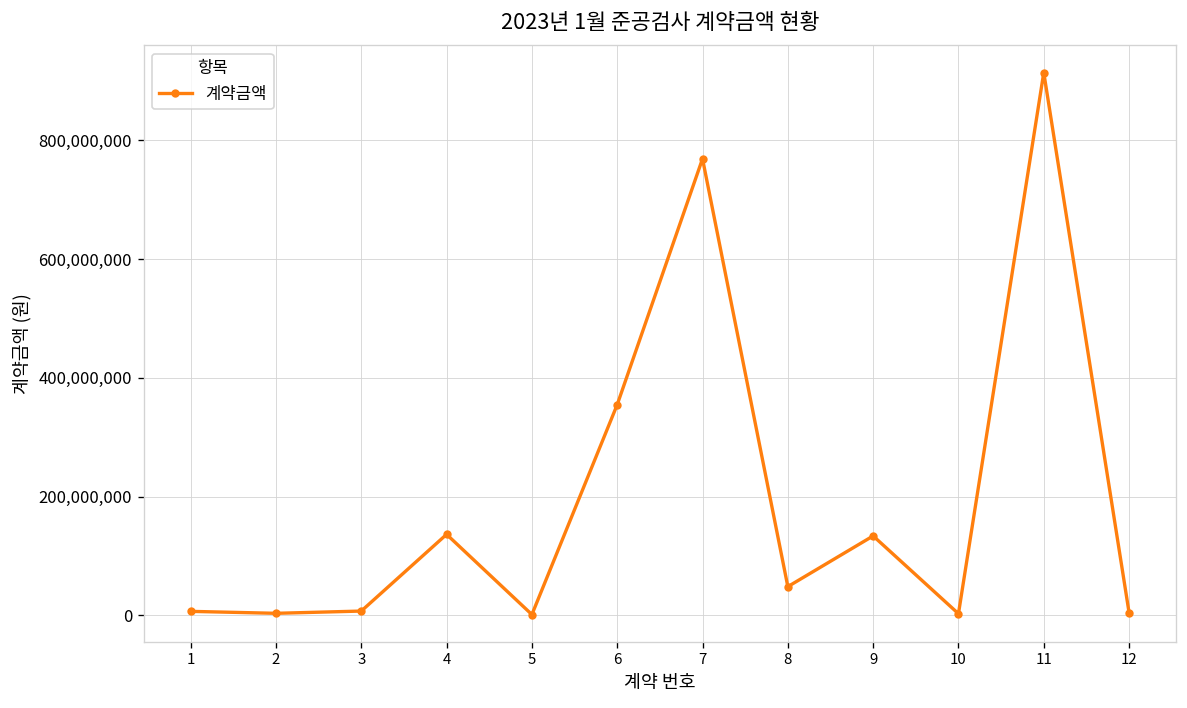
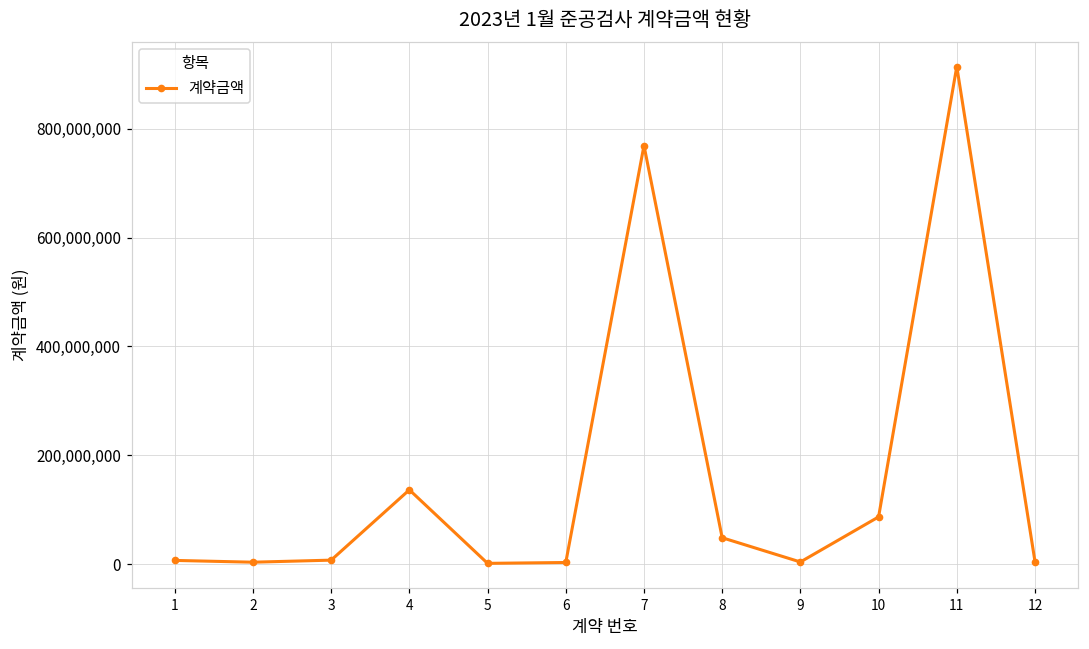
6: 350,000,000 -> 0
9: 130,000,000 -> 0
10: 0 -> 90,000,000
